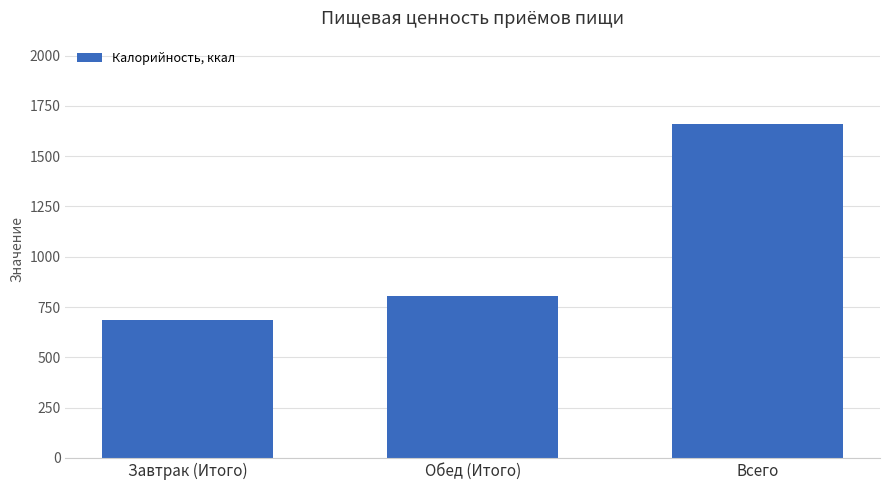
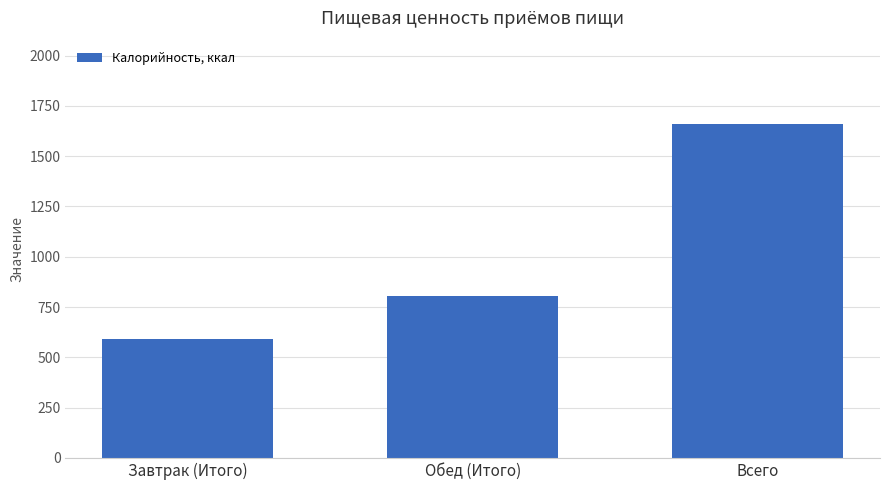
Завтрак (Итого): 690 -> 590
